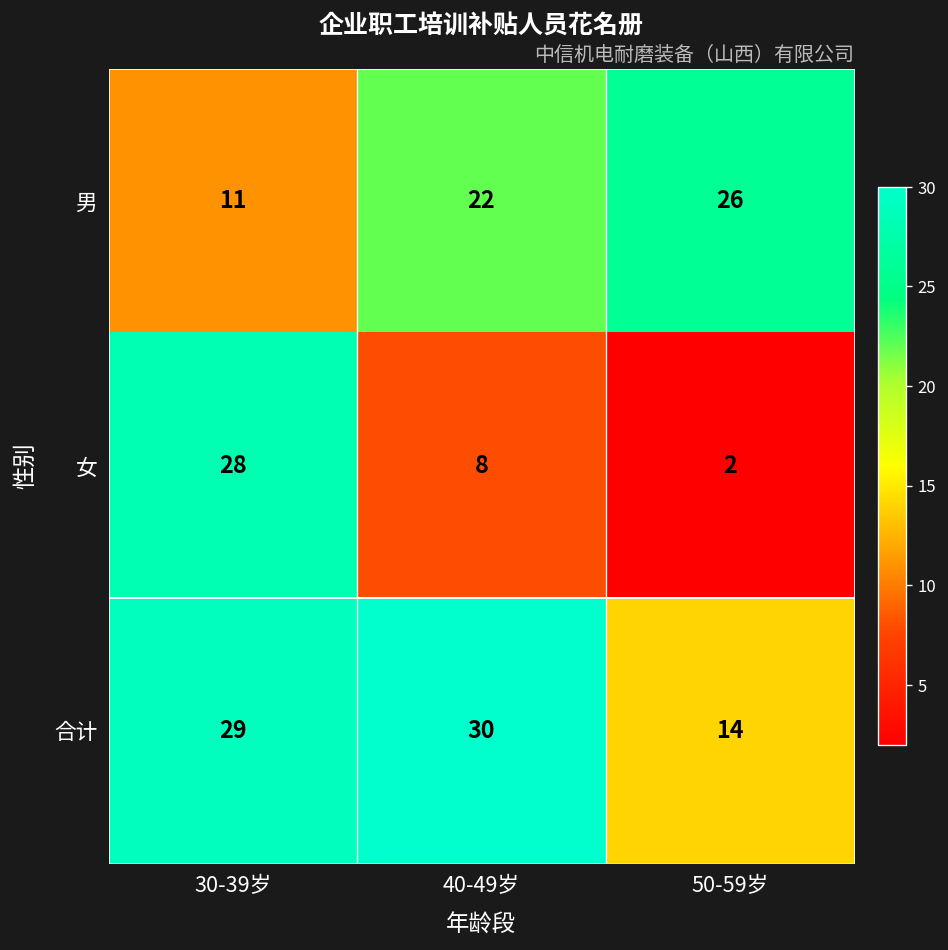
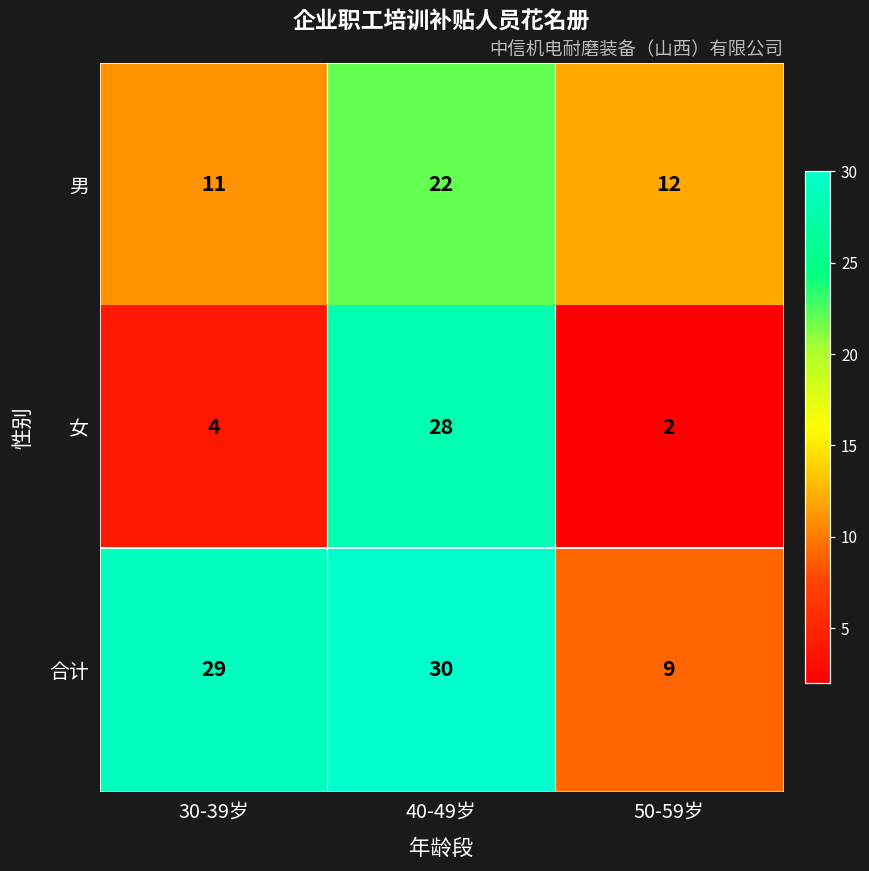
男, 50-59岁: 26 -> 12
女, 30-39岁: 28 -> 4
女, 40-49岁: 8 -> 28
合计, 50-59岁: 14 -> 9
